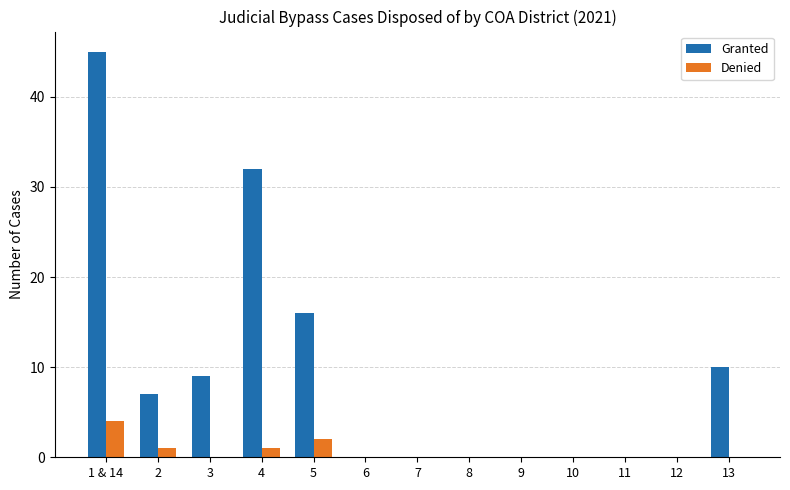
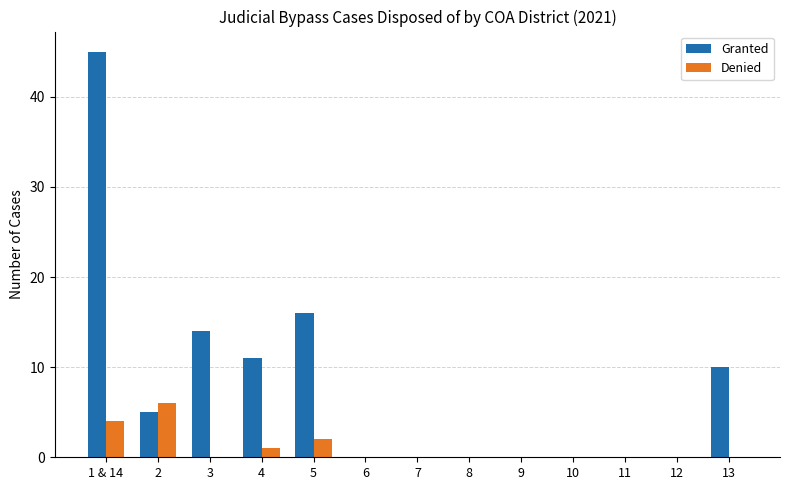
Granted, 2: 7 -> 5
Denied, 2: 1 -> 6
Granted, 3: 9 -> 14
Granted, 4: 32 -> 11
